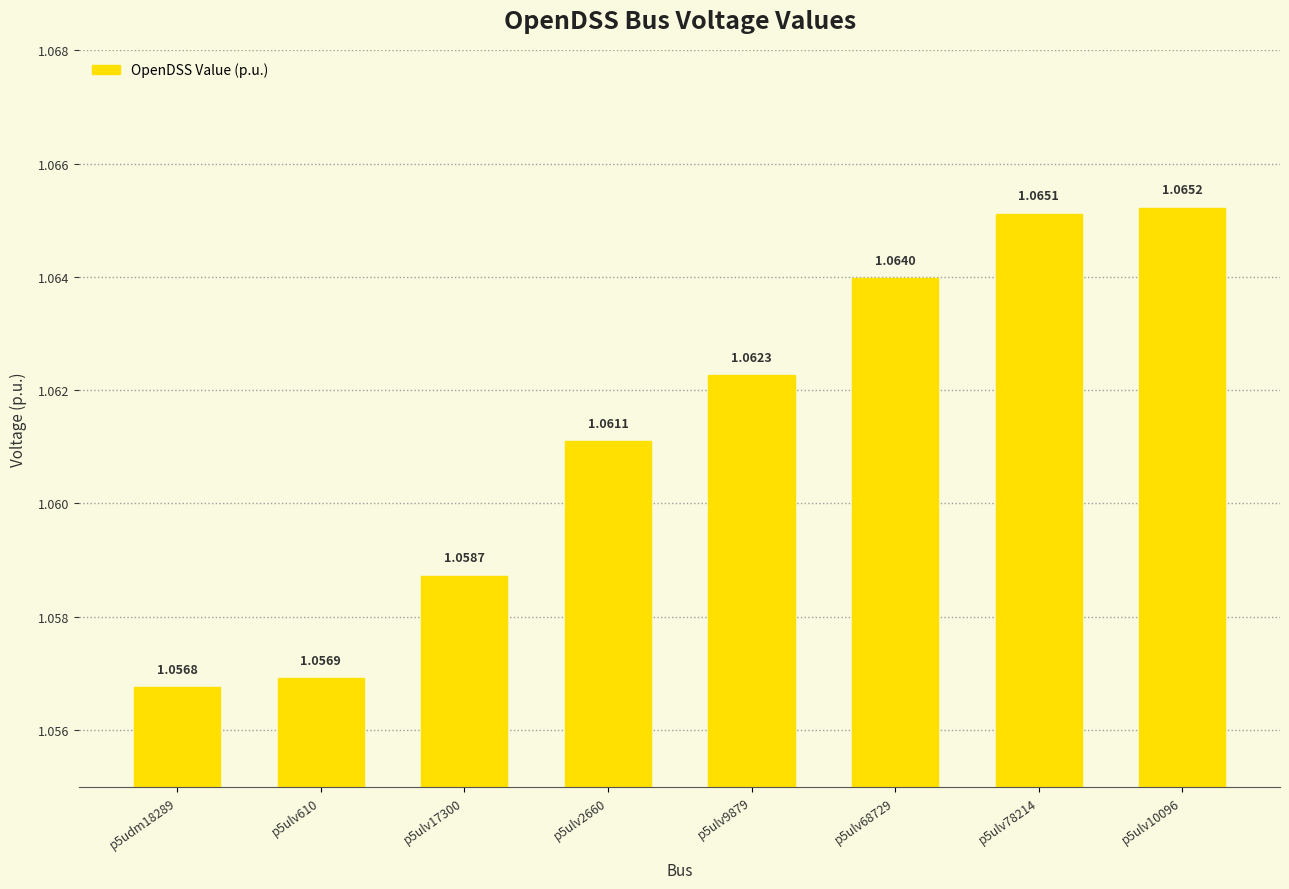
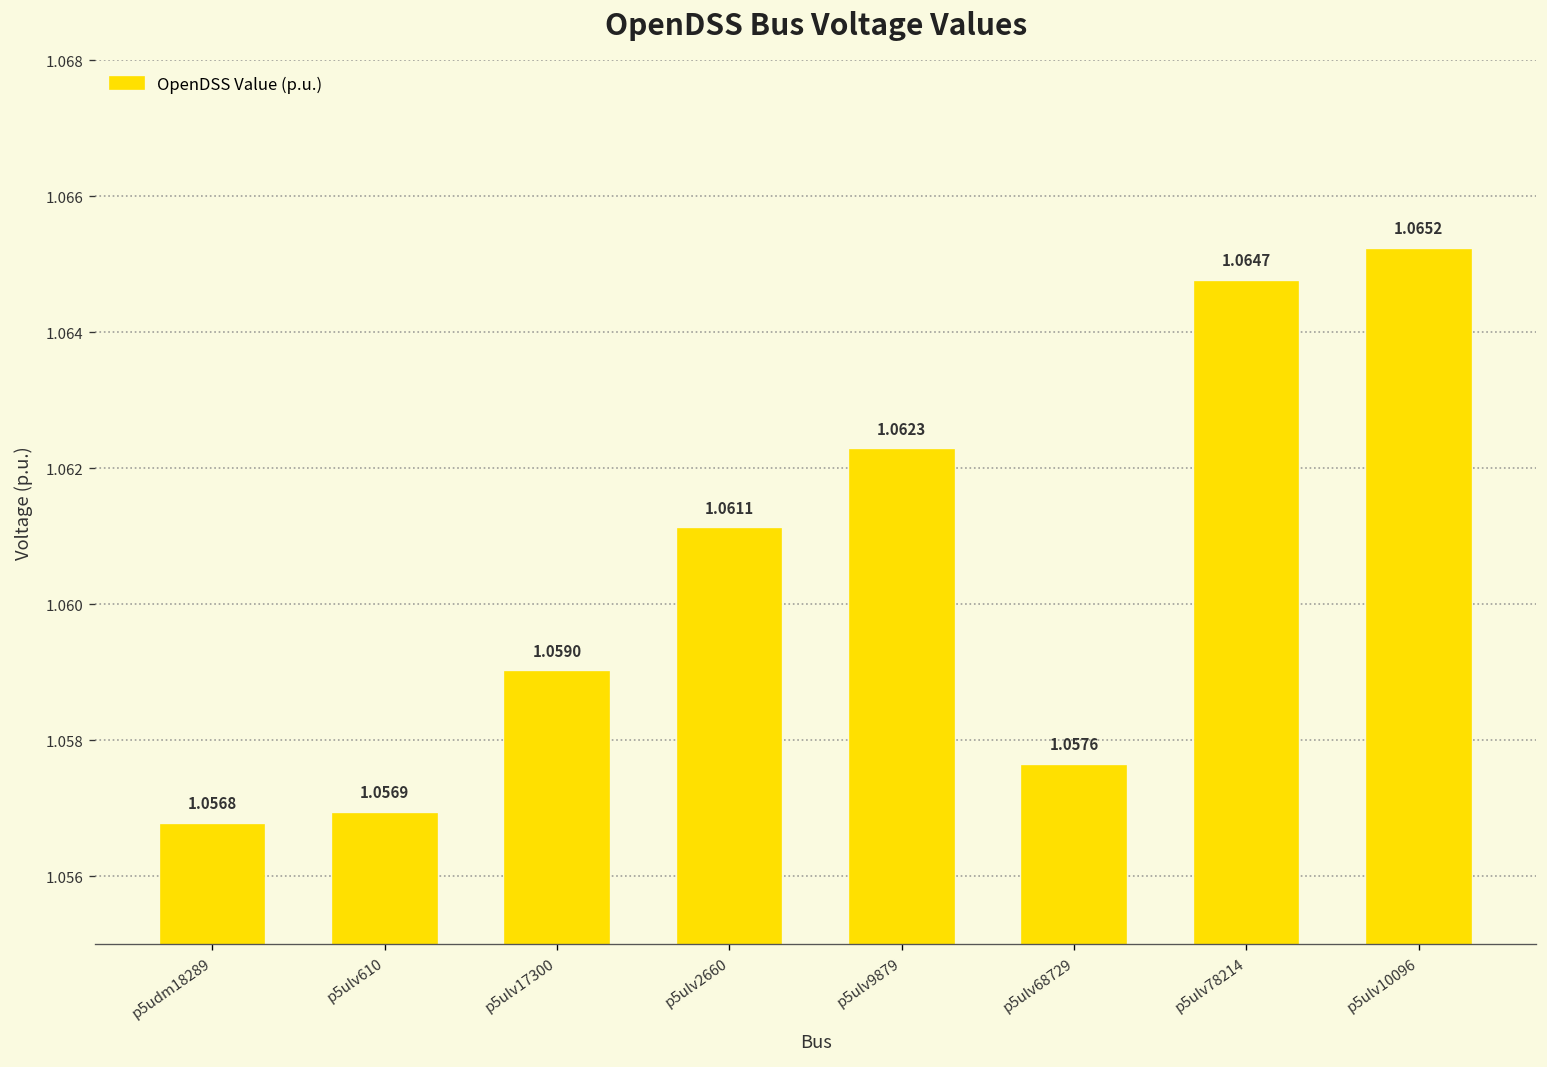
p5ulv17300: 1.0587 -> 1.0590
p5ulv68729: 1.0640 -> 1.0576
p5ulv78214: 1.0651 -> 1.0647
